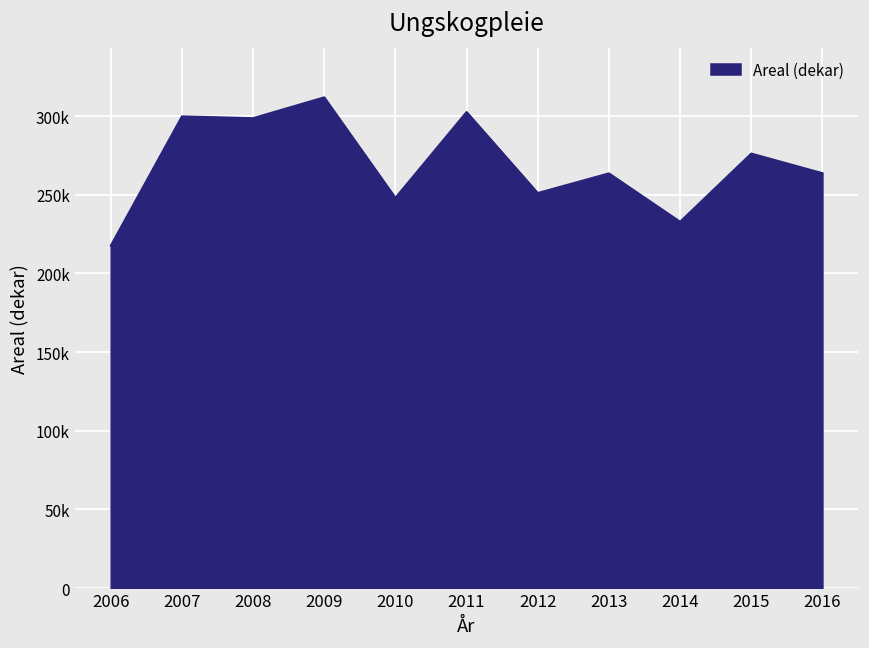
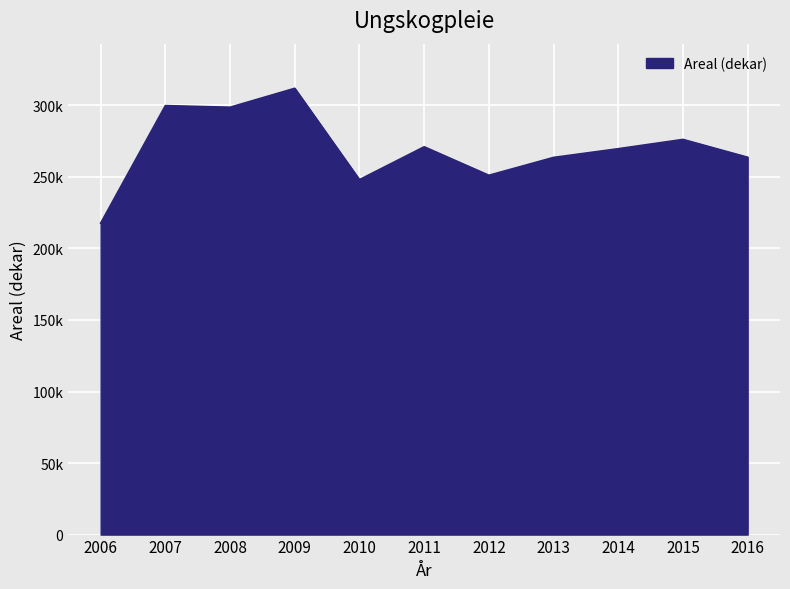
2011: 303000 -> 271000
2014: 233000 -> 270000
